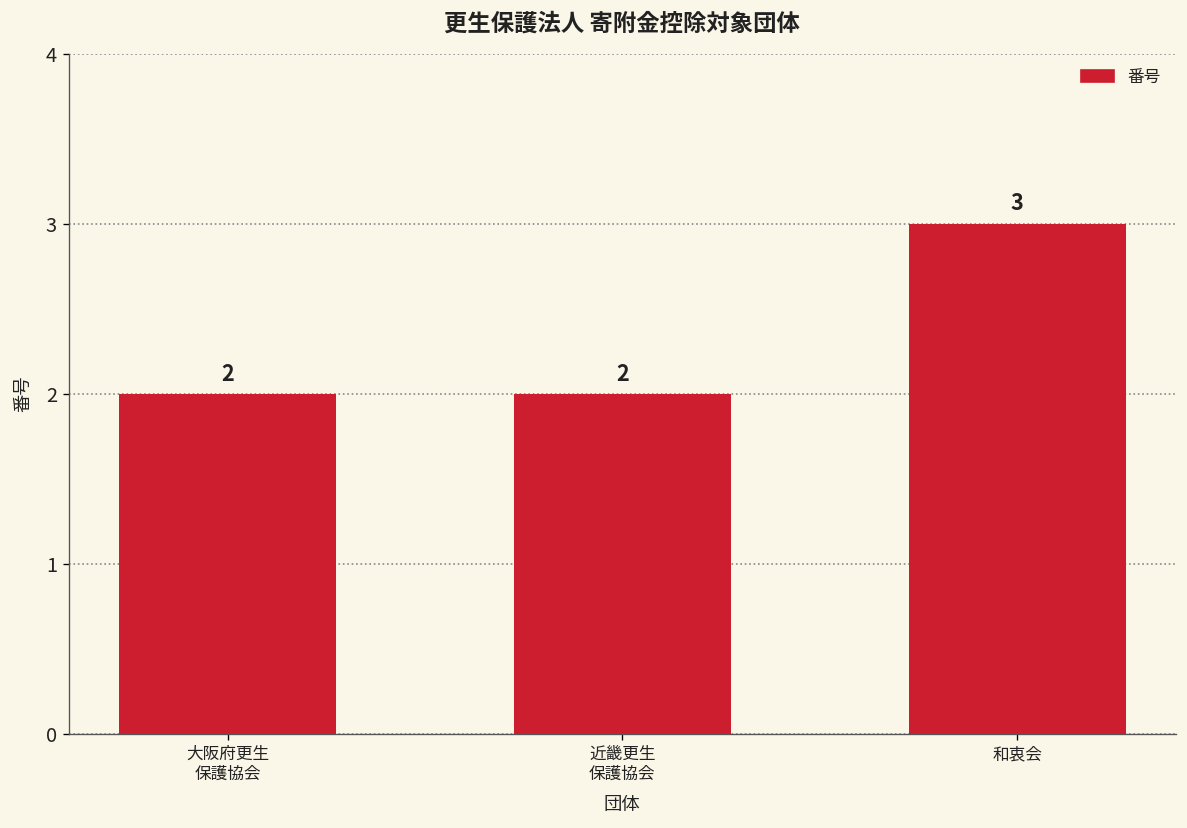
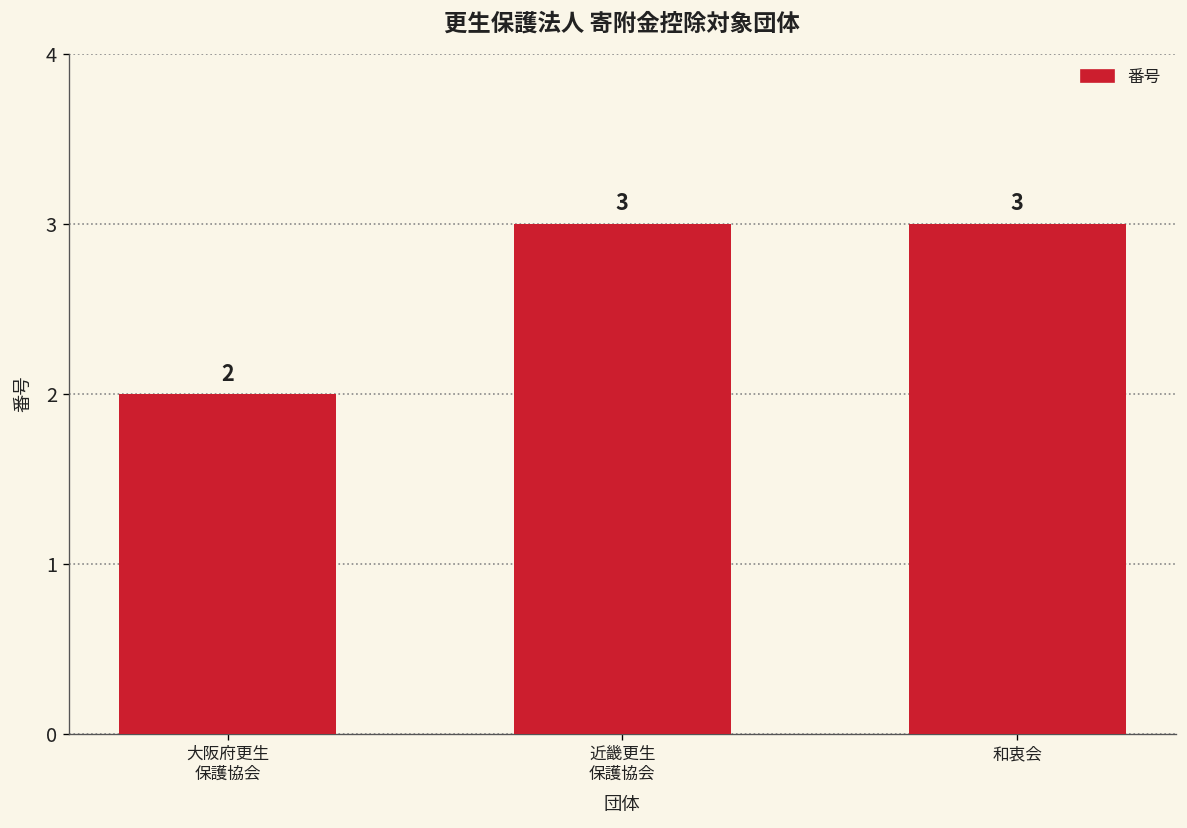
近畿更生 保護協会: 2 -> 3
